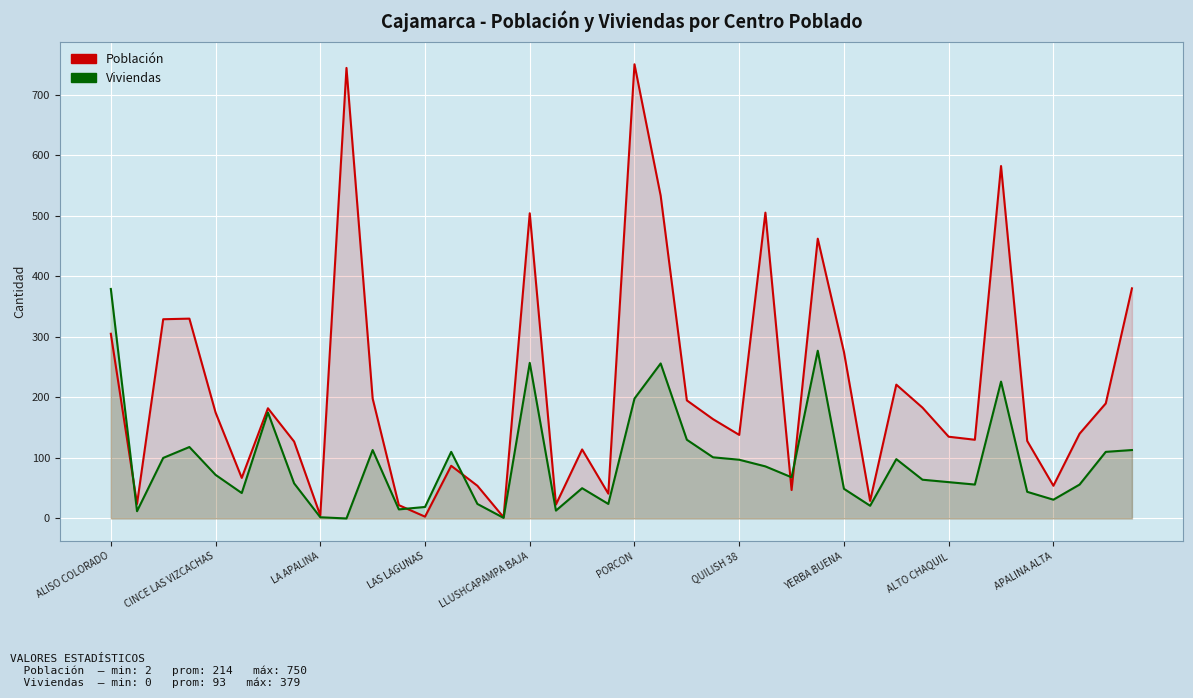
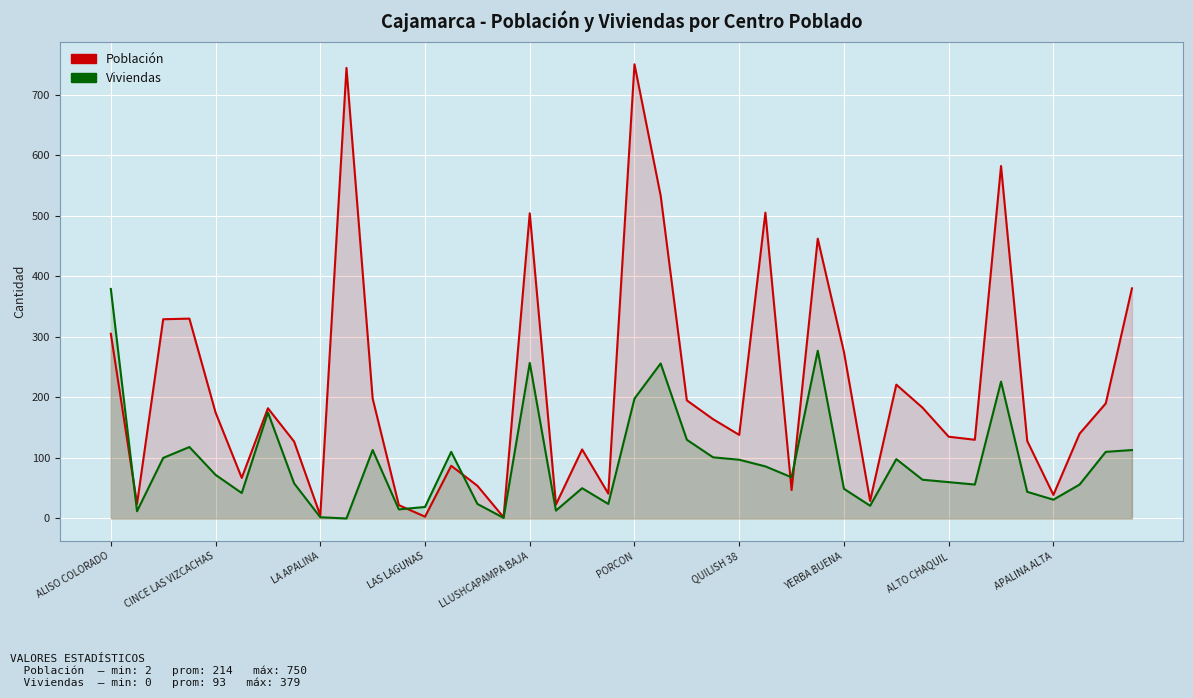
Población, APALINA ALTA: 50 -> 40
